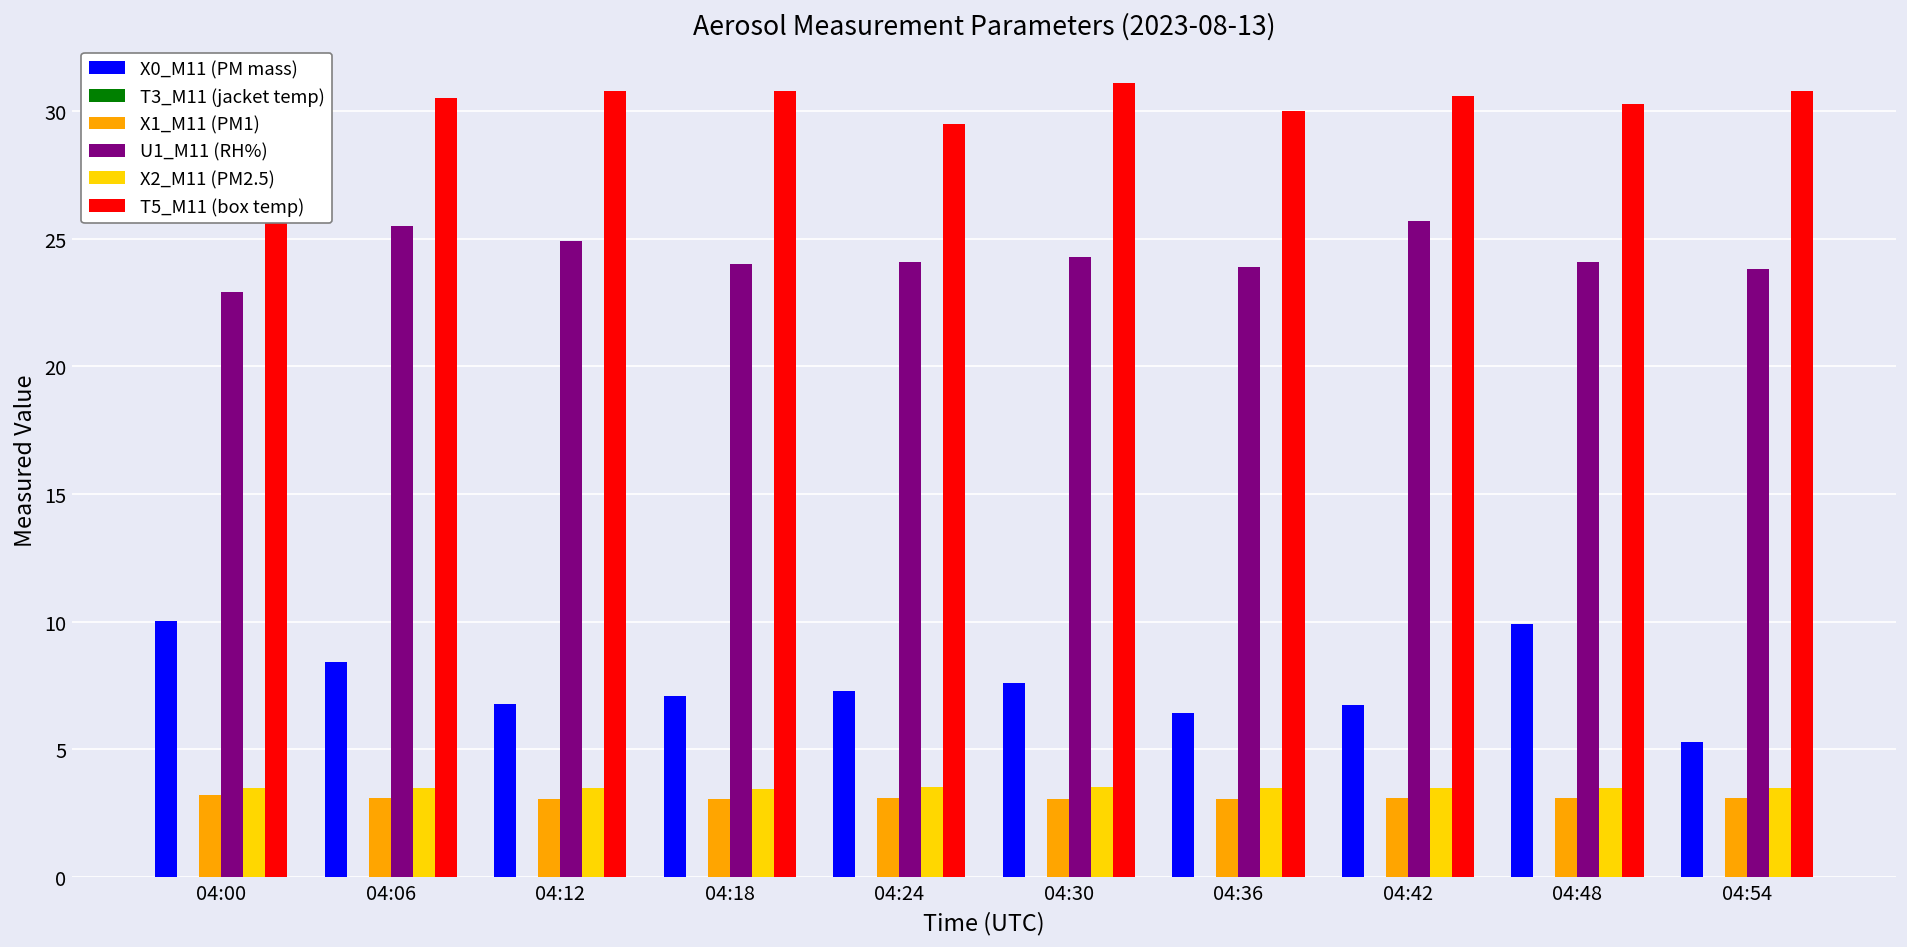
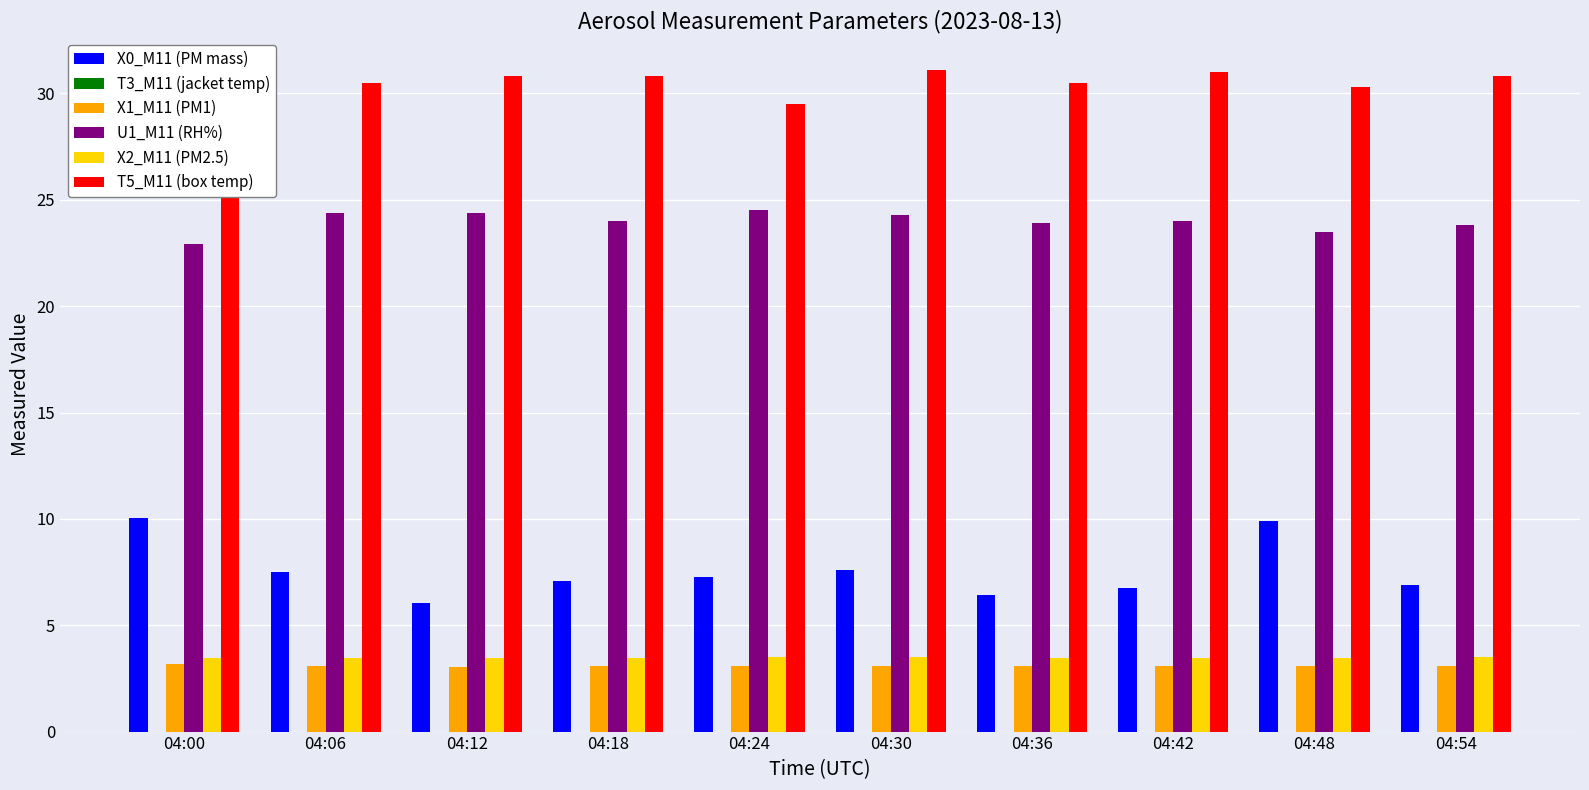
X0_M11 (PM mass), 04:06: 8.4 -> 7.5
U1_M11 (RH%), 04:06: 25.5 -> 24.4
X0_M11 (PM mass), 04:12: 6.8 -> 6.0
U1_M11 (RH%), 04:12: 24.9 -> 24.4
U1_M11 (RH%), 04:24: 24.1 -> 24.5
T5_M11 (box temp), 04:36: 30.0 -> 30.5
U1_M11 (RH%), 04:42: 25.7 -> 24.0
T5_M11 (box temp), 04:42: 30.6 -> 31.0
U1_M11 (RH%), 04:48: 24.1 -> 23.5
X0_M11 (PM mass), 04:54: 5.3 -> 6.9
